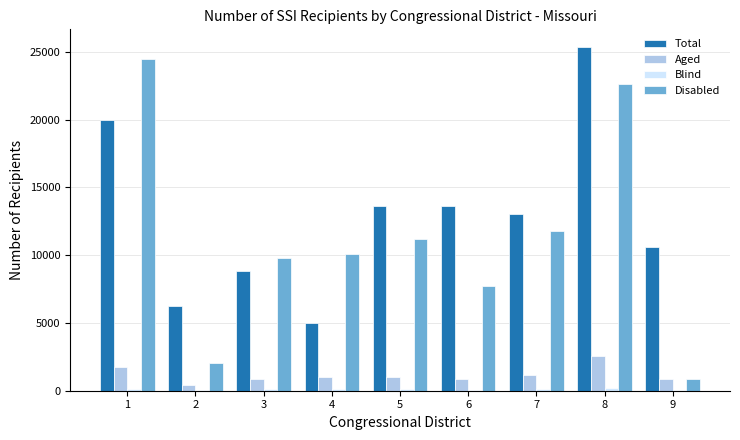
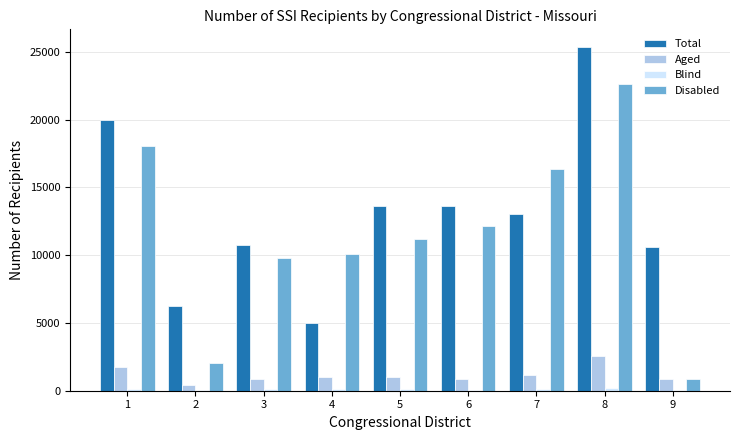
Disabled, 1: 24500 -> 18100
Total, 3: 8800 -> 10700
Disabled, 6: 7700 -> 12200
Disabled, 7: 11800 -> 16400
